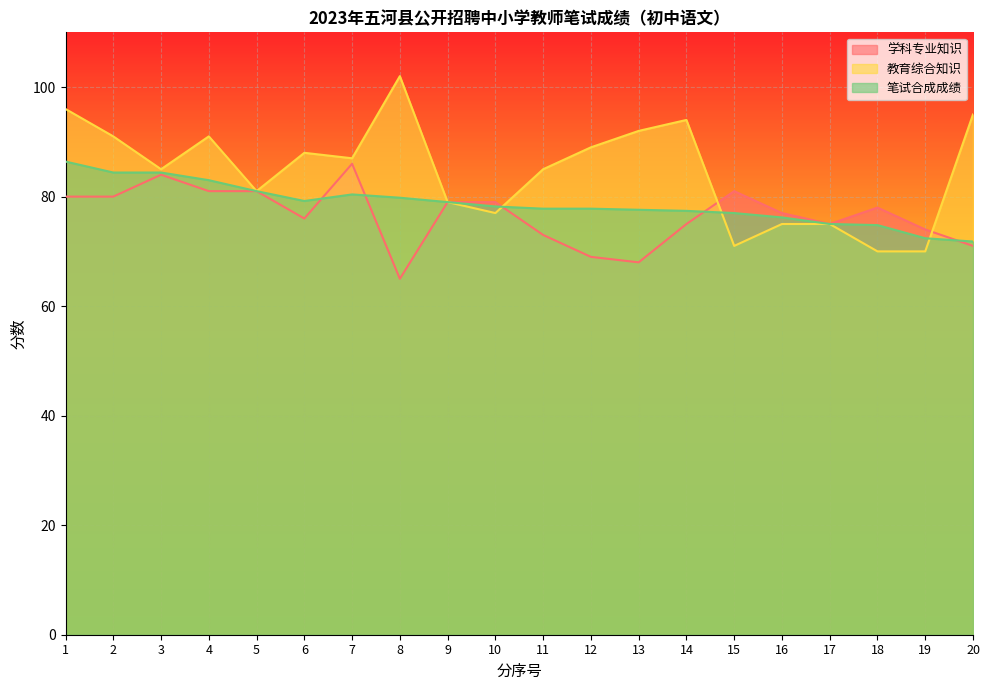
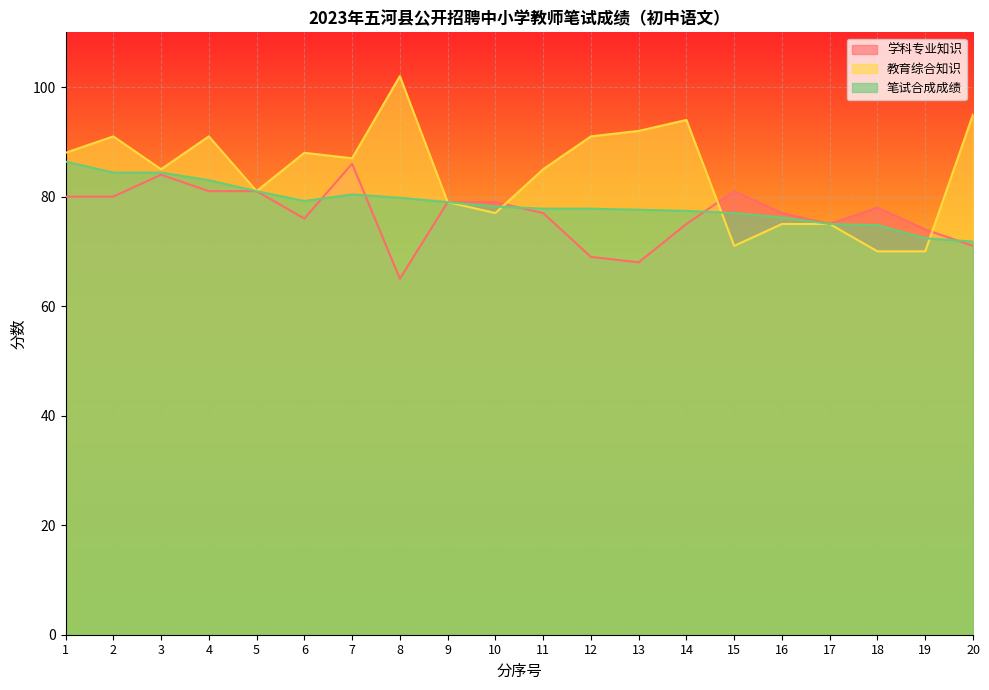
教育综合知识, 1: 96 -> 88
学科专业知识, 11: 73 -> 77
教育综合知识, 12: 89 -> 91
